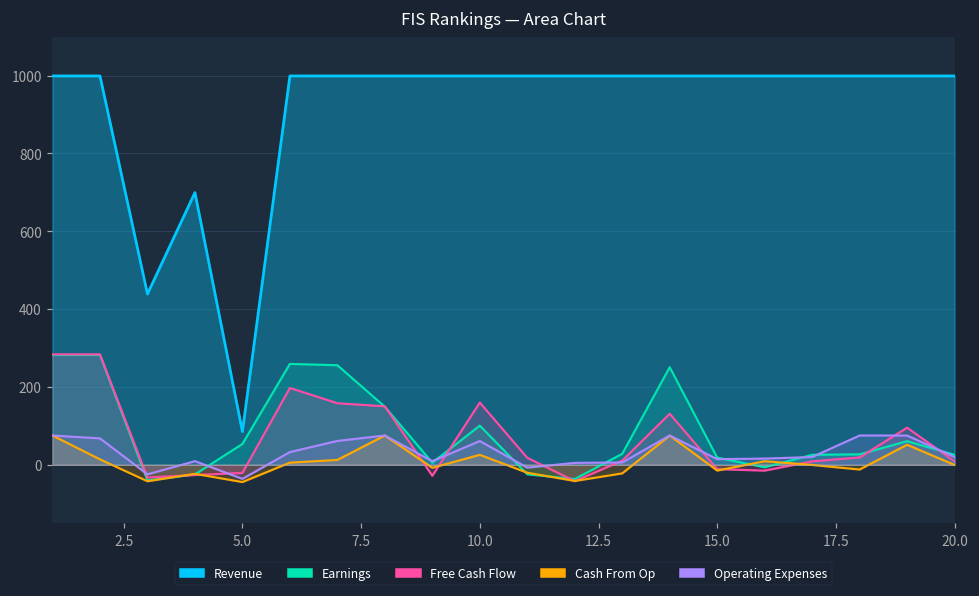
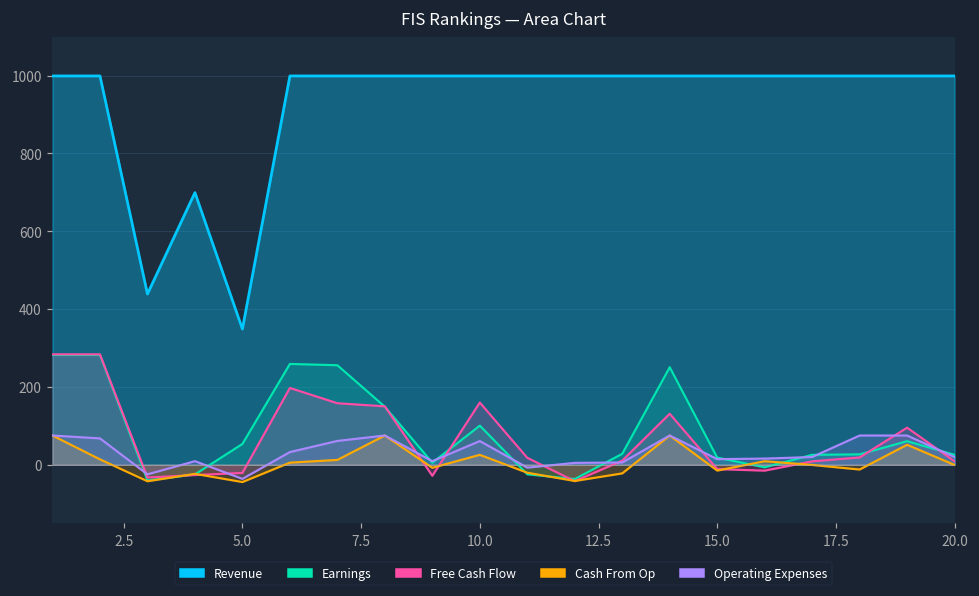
Revenue, 5.0: 80 -> 350
